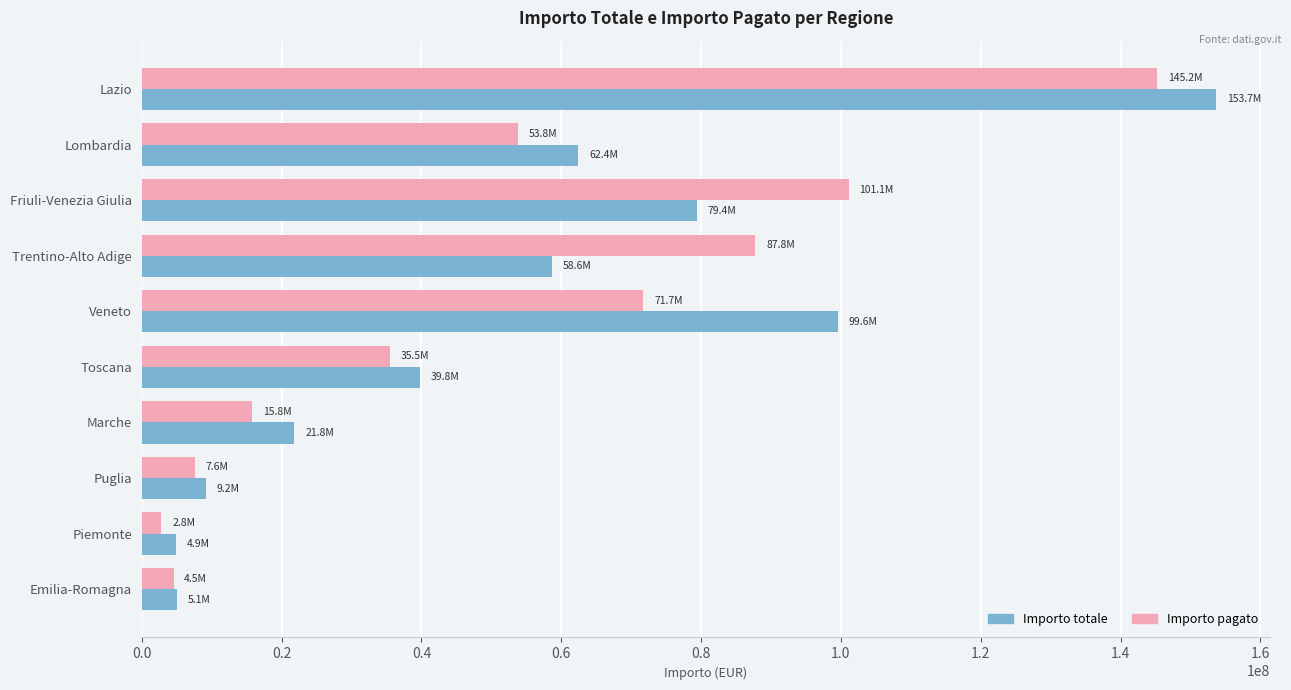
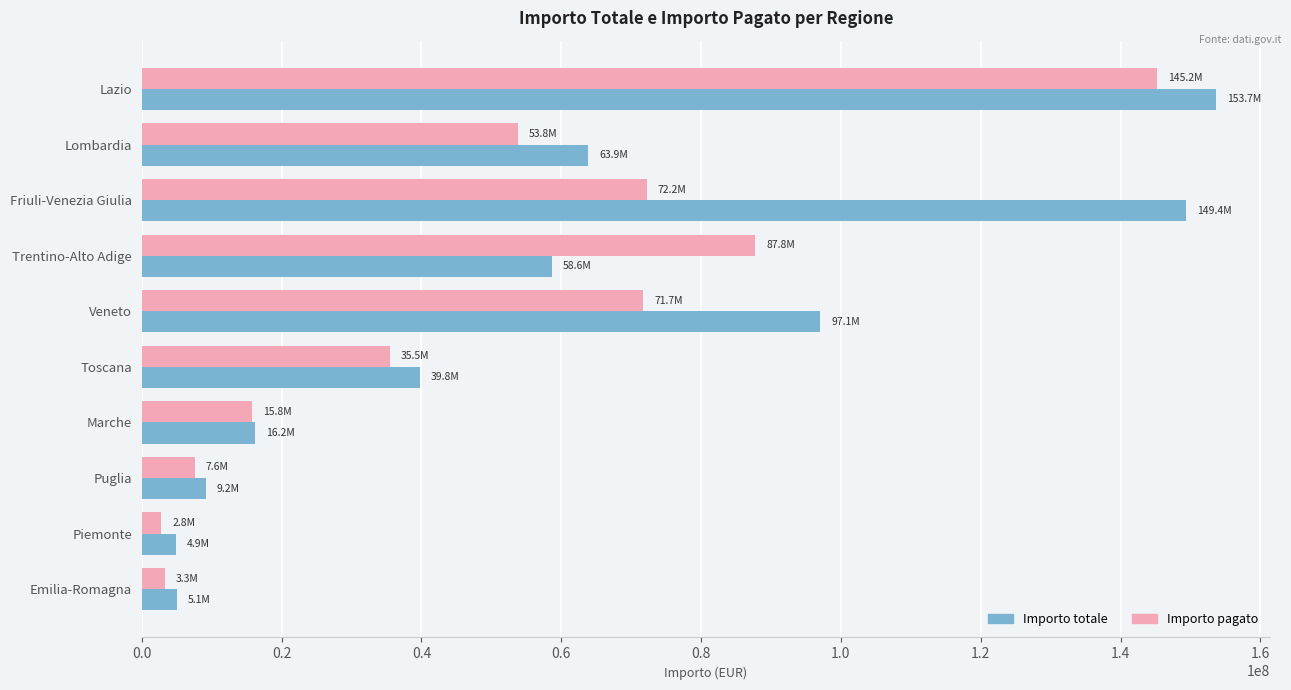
Importo totale, Lombardia: 62.4M -> 63.9M
Importo pagato, Friuli-Venezia Giulia: 101.1M -> 72.2M
Importo totale, Friuli-Venezia Giulia: 79.4M -> 149.4M
Importo totale, Veneto: 99.6M -> 97.1M
Importo totale, Marche: 21.8M -> 16.2M
Importo pagato, Emilia-Romagna: 4.5M -> 3.3M
